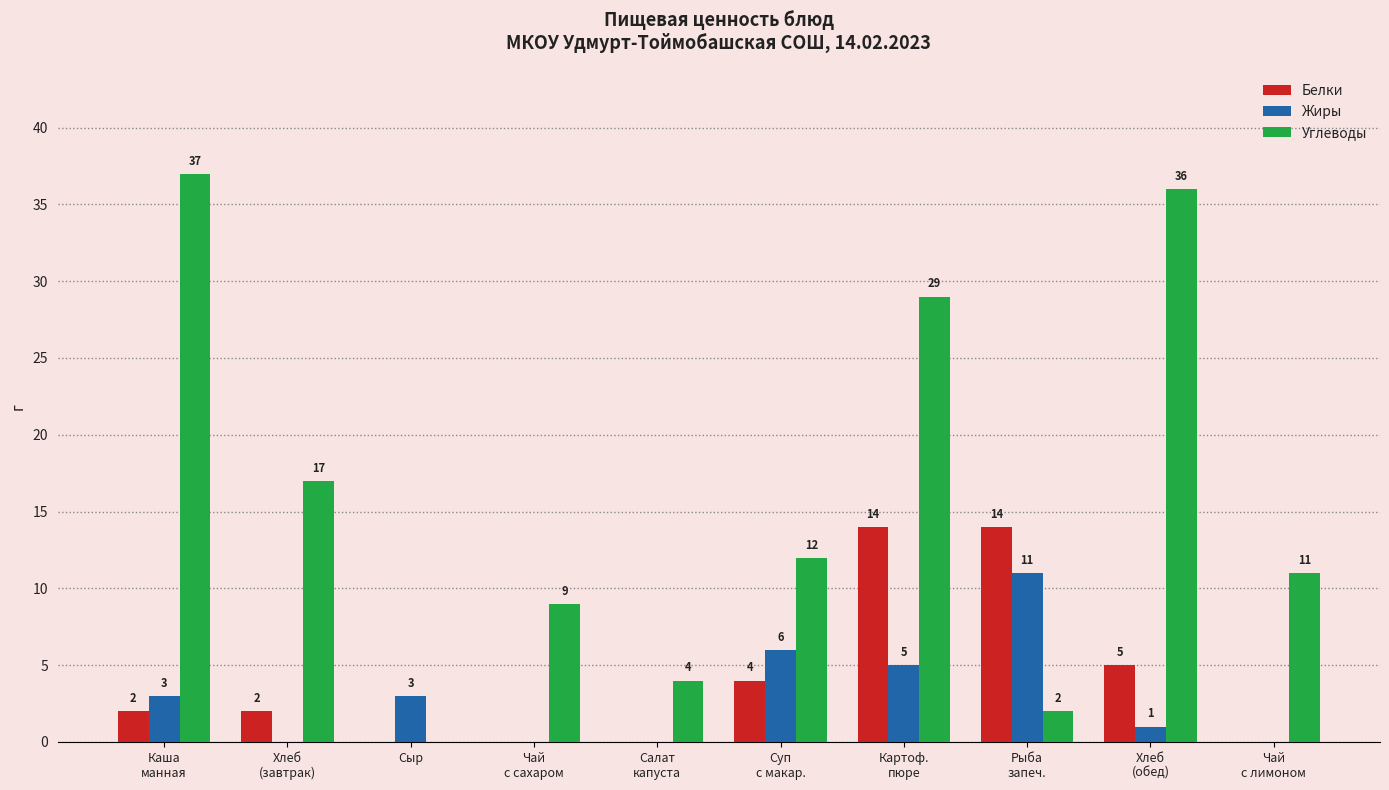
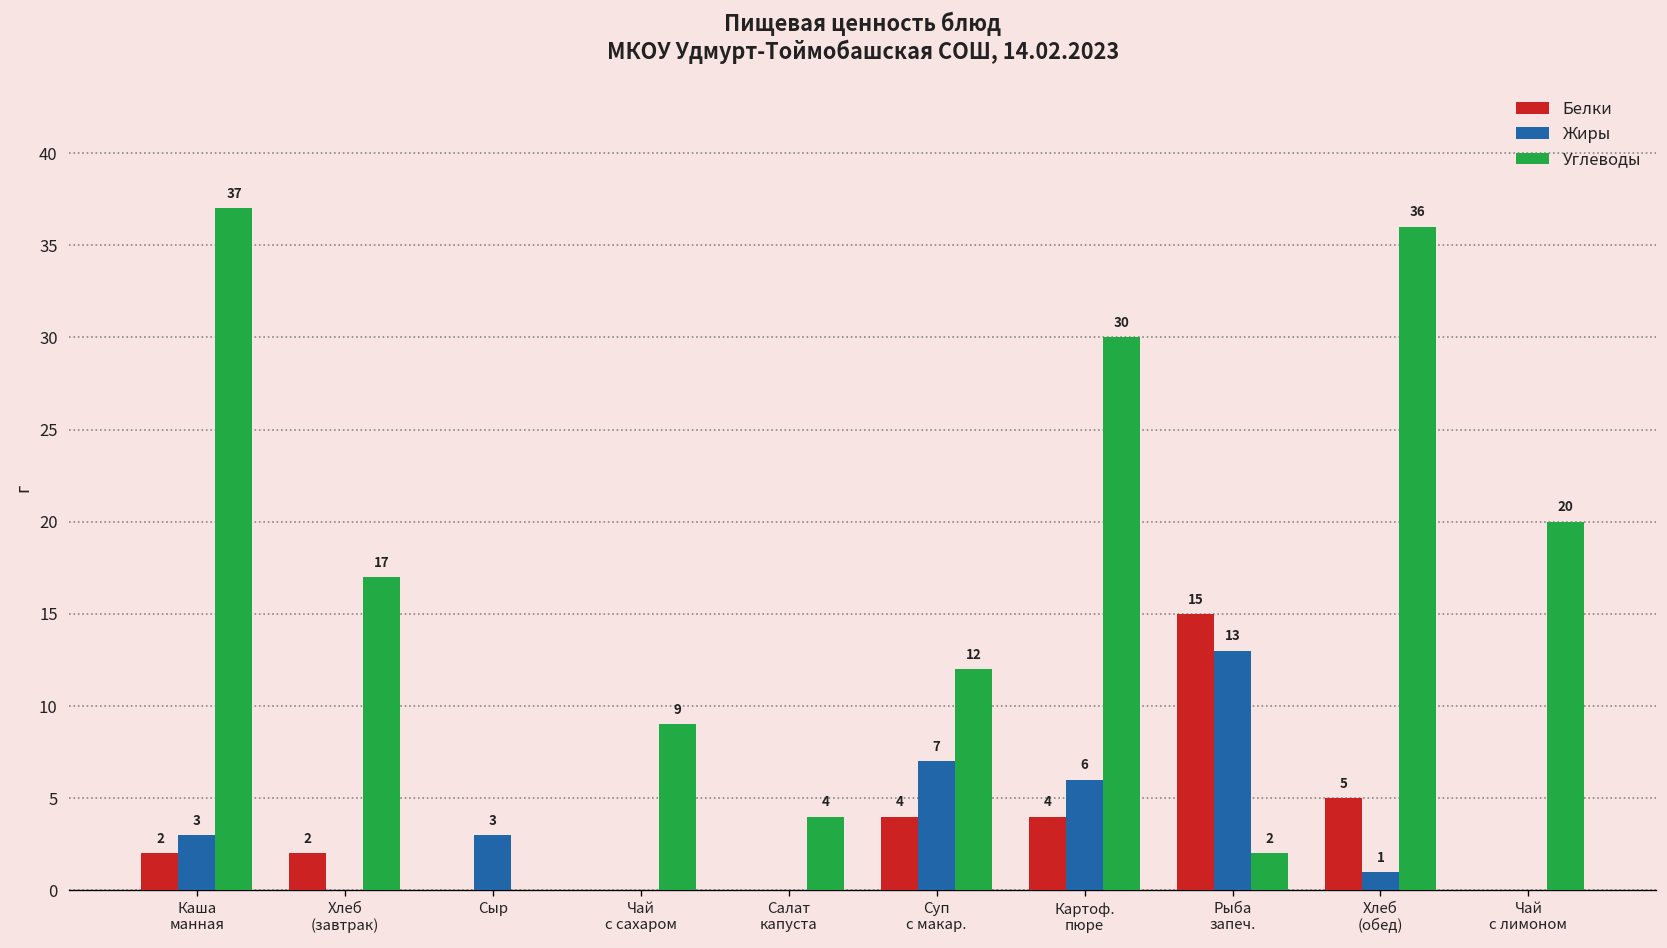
Жиры, Суп с макар.: 6 -> 7
Белки, Картоф. пюре: 14 -> 4
Жиры, Картоф. пюре: 5 -> 6
Углеводы, Картоф. пюре: 29 -> 30
Белки, Рыба запеч.: 14 -> 15
Жиры, Рыба запеч.: 11 -> 13
Углеводы, Чай с лимоном: 11 -> 20
